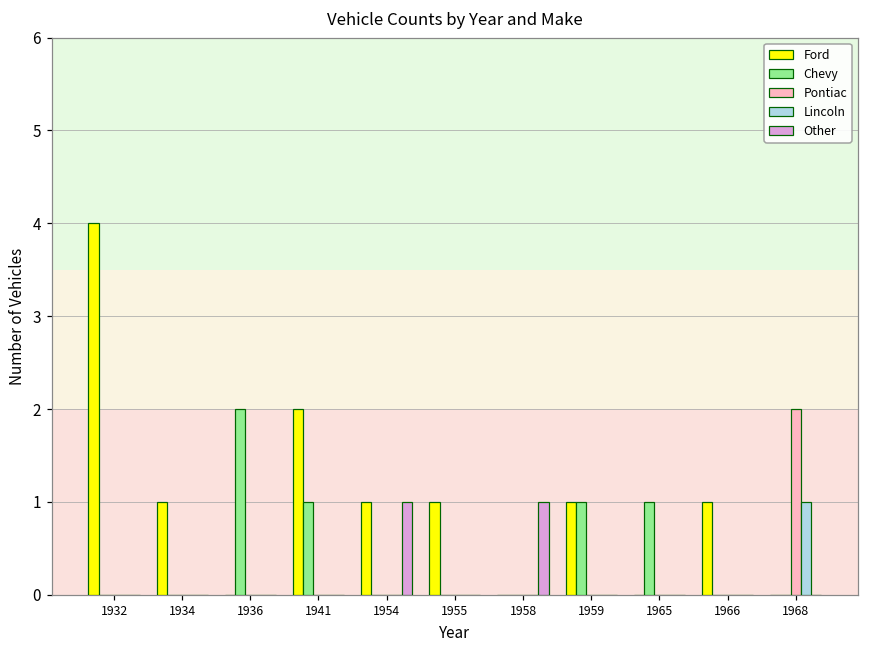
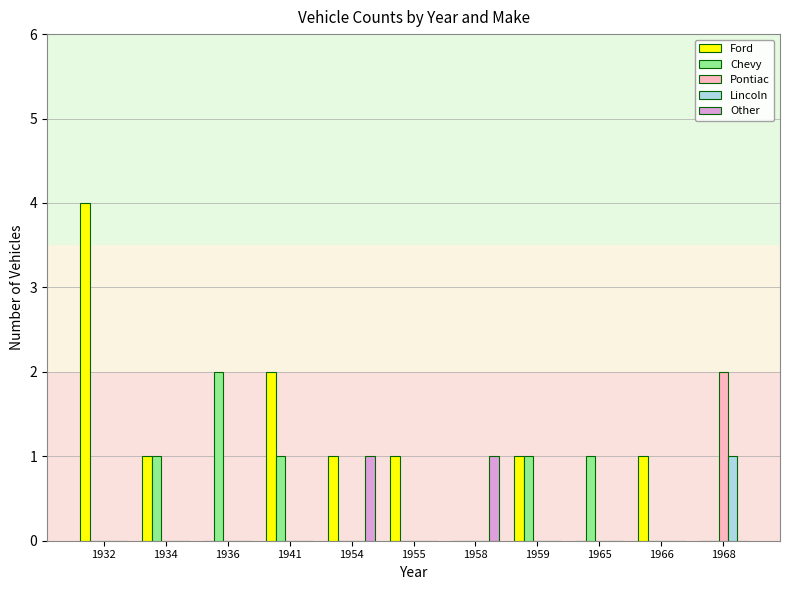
Chevy, 1934: 0 -> 1
